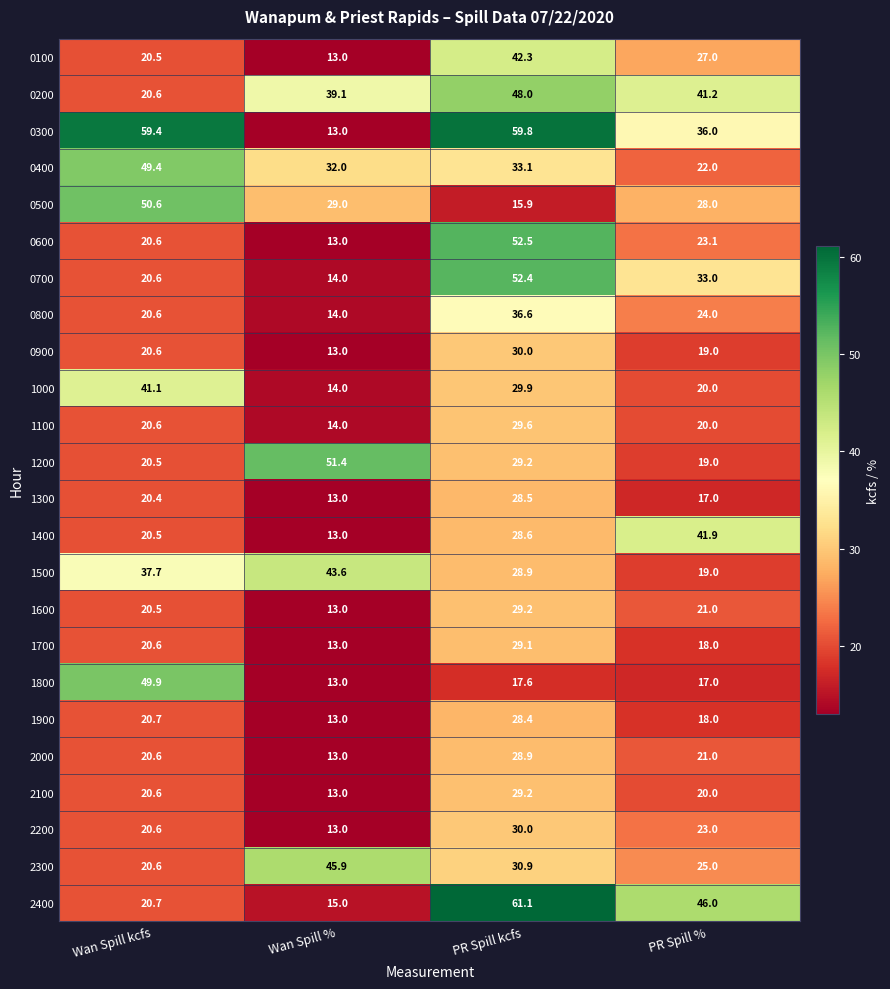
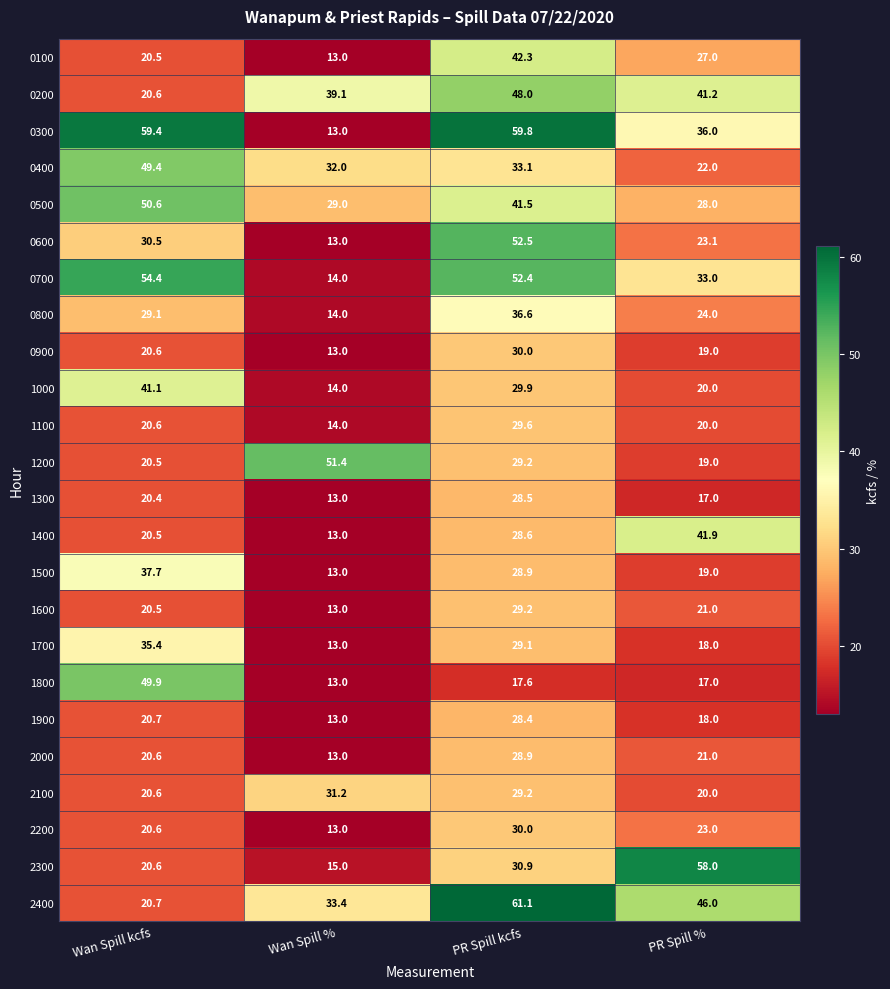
0500, PR Spill kcfs: 15.9 -> 41.5
0600, Wan Spill kcfs: 20.6 -> 30.5
0700, Wan Spill kcfs: 20.6 -> 54.4
0800, Wan Spill kcfs: 20.6 -> 29.1
1500, Wan Spill %: 43.6 -> 13.0
1700, Wan Spill kcfs: 20.6 -> 35.4
2100, Wan Spill %: 13.0 -> 31.2
2300, Wan Spill %: 45.9 -> 15.0
2300, PR Spill %: 25.0 -> 58.0
2400, Wan Spill %: 15.0 -> 33.4
